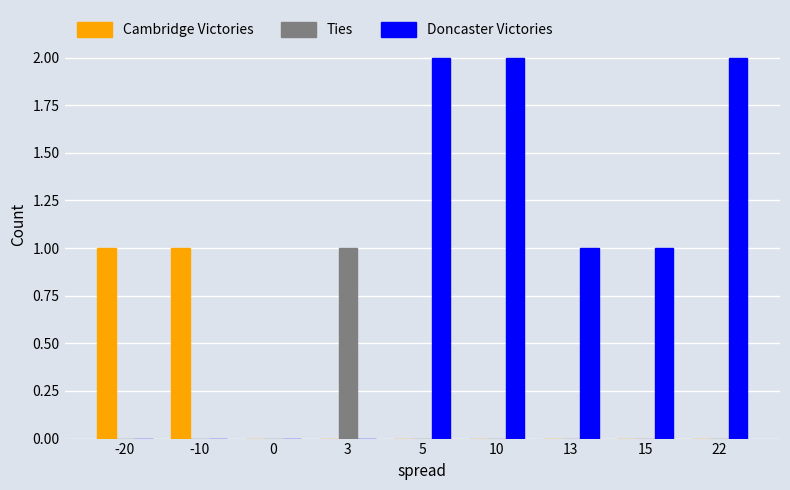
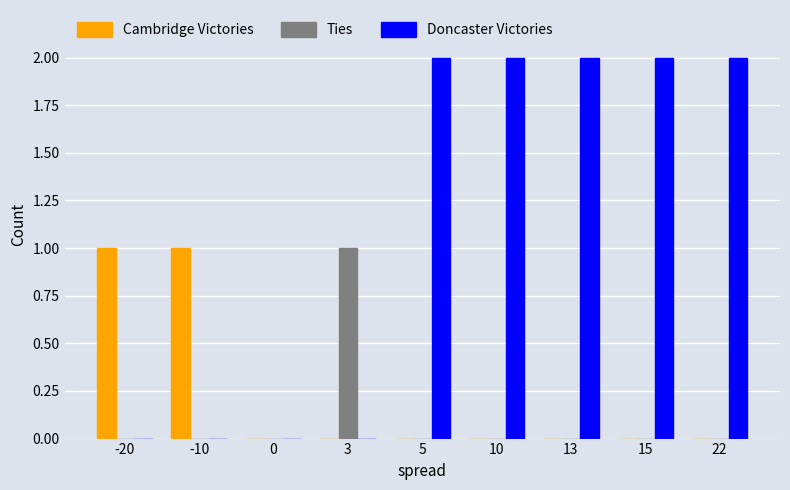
Doncaster Victories, 13: 1 -> 2
Doncaster Victories, 15: 1 -> 2
